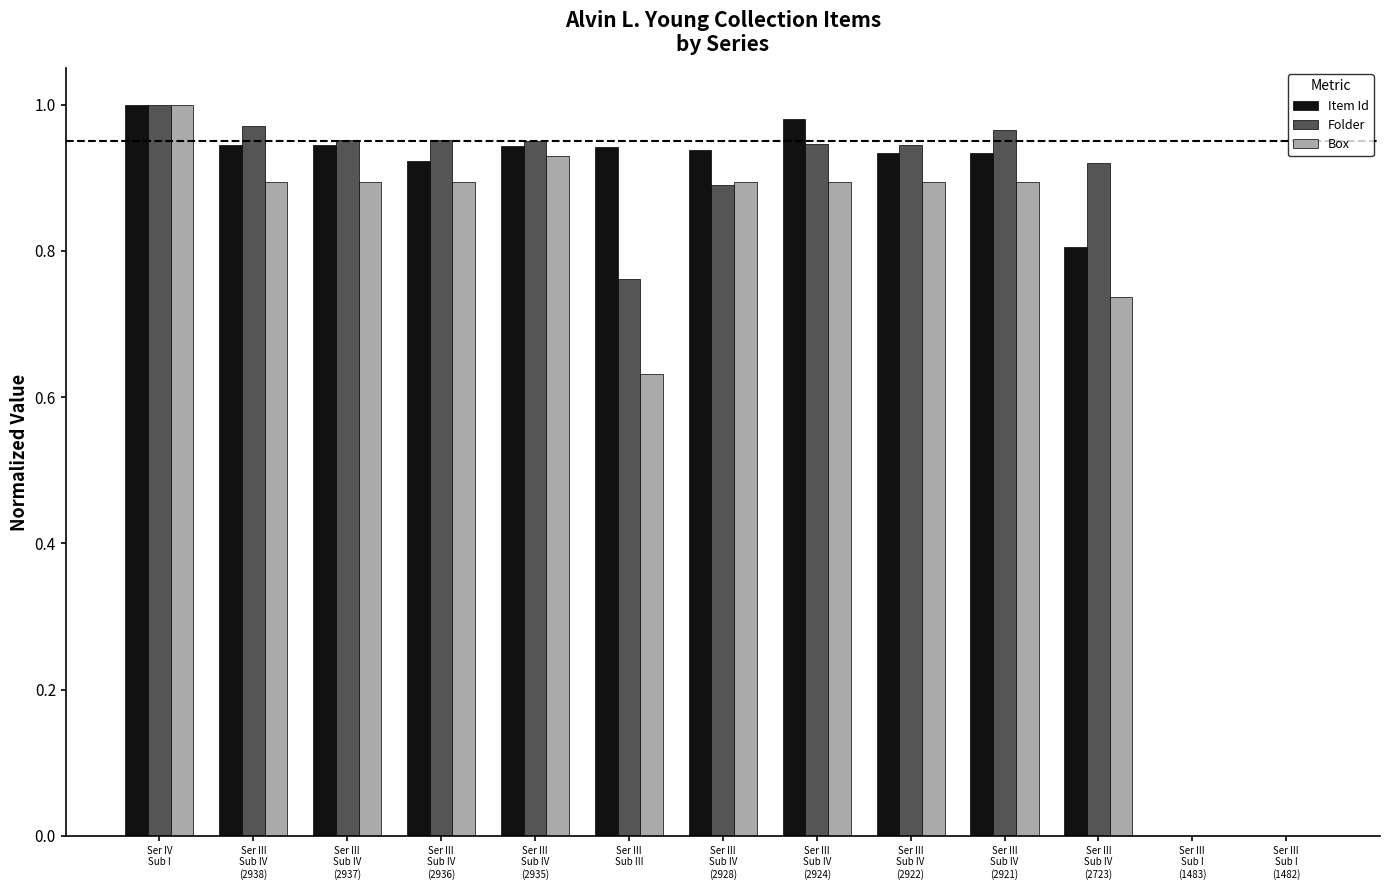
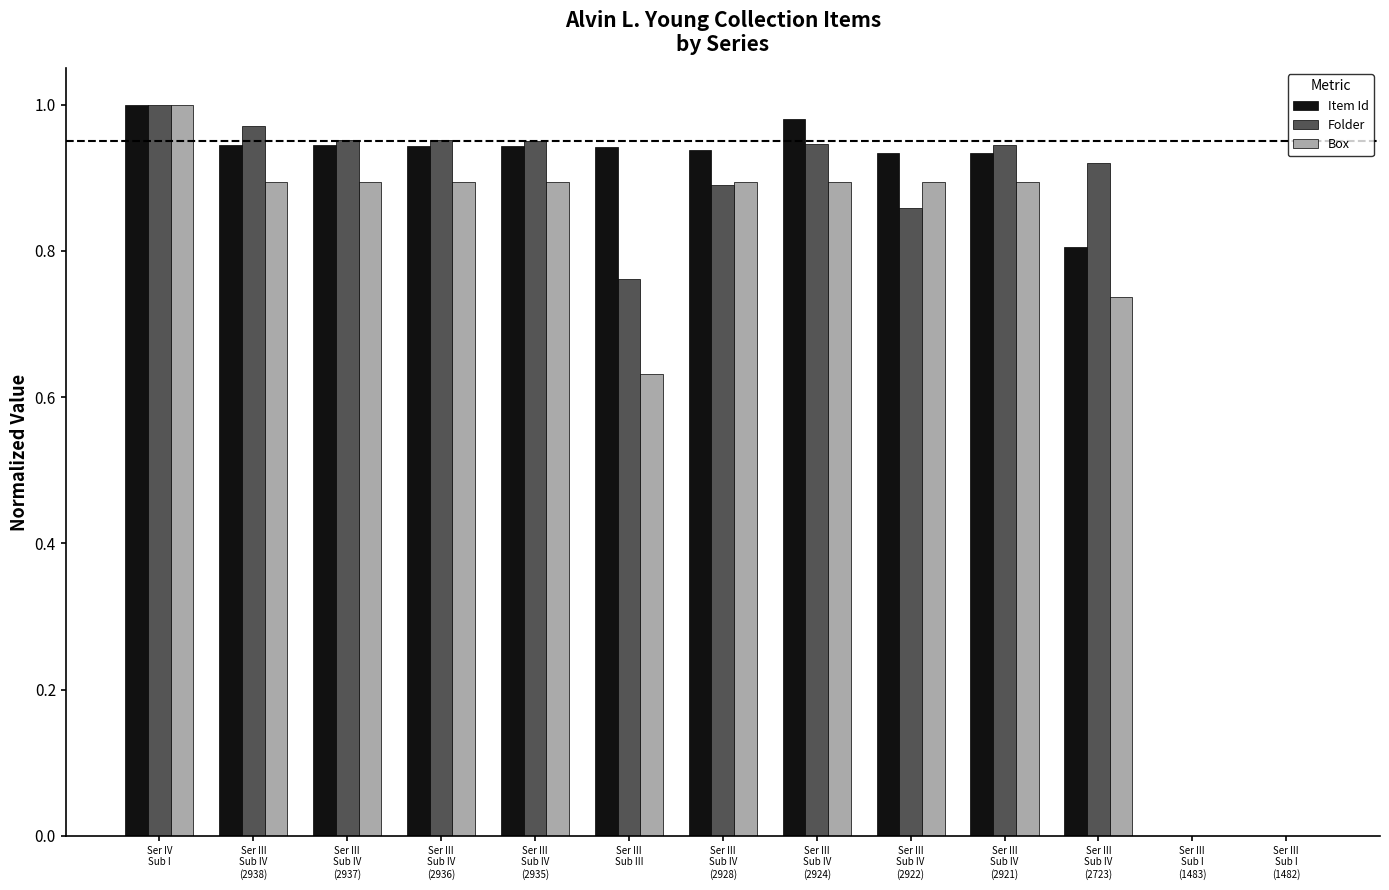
Item Id, Ser III Sub IV (2936): 0.92 -> 0.94
Box, Ser III Sub IV (2935): 0.93 -> 0.89
Folder, Ser III Sub IV (2922): 0.95 -> 0.86
Folder, Ser III Sub IV (2921): 0.96 -> 0.94
